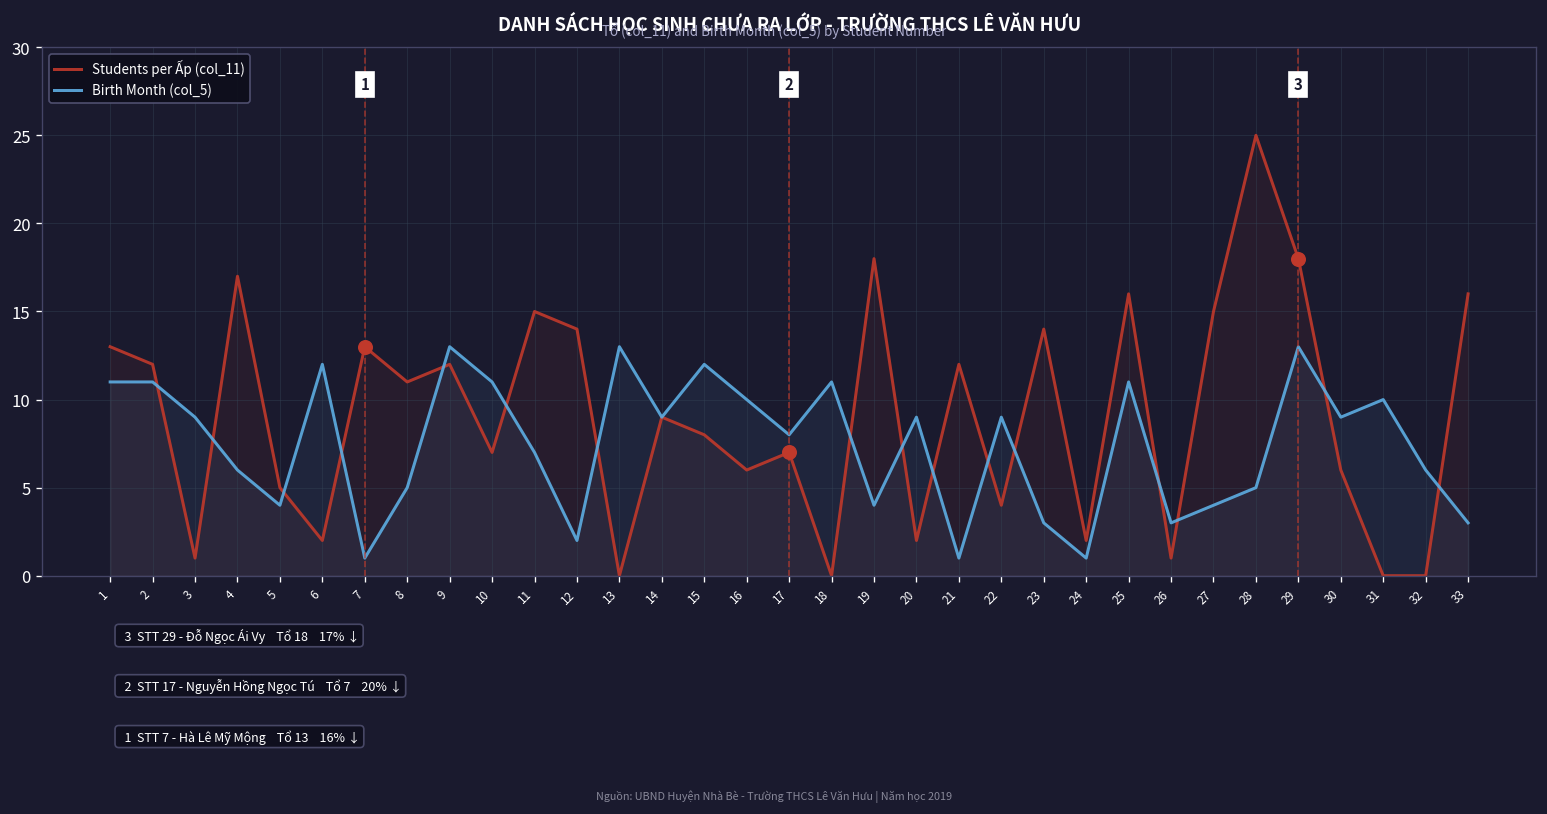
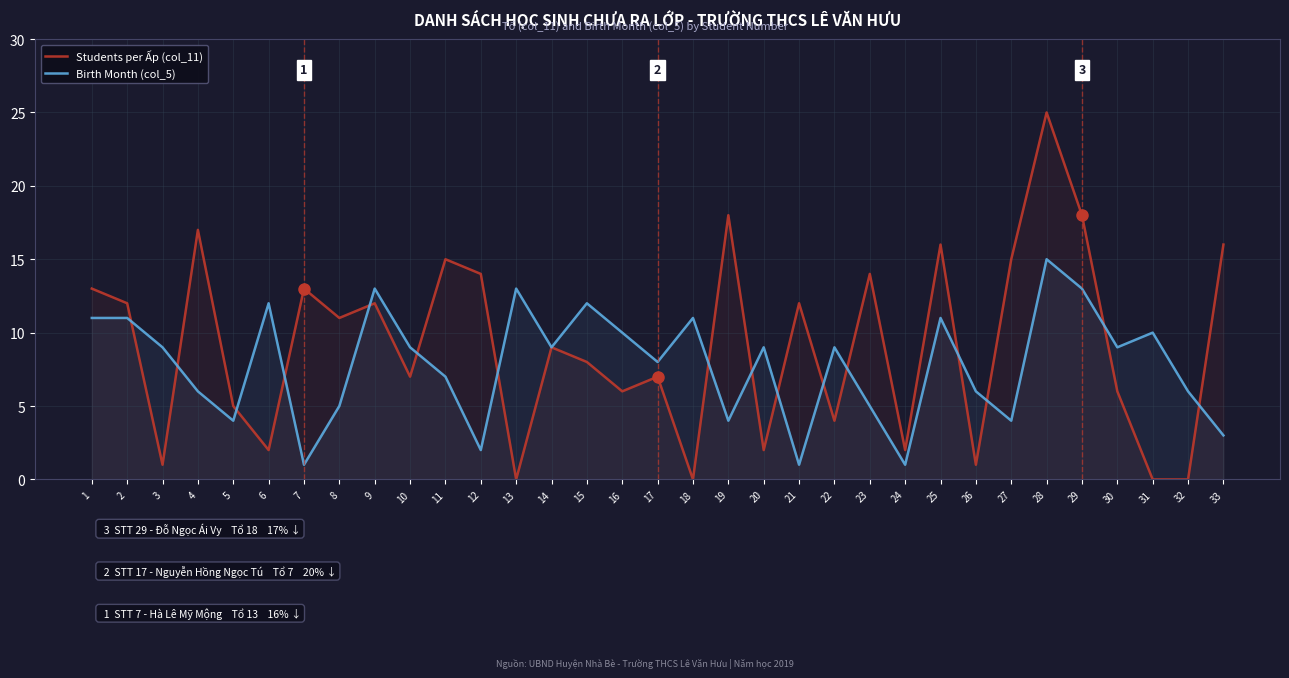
Birth Month (col_5), 10: 11 -> 9
Birth Month (col_5), 23: 3 -> 5
Birth Month (col_5), 26: 3 -> 6
Birth Month (col_5), 28: 5 -> 15
